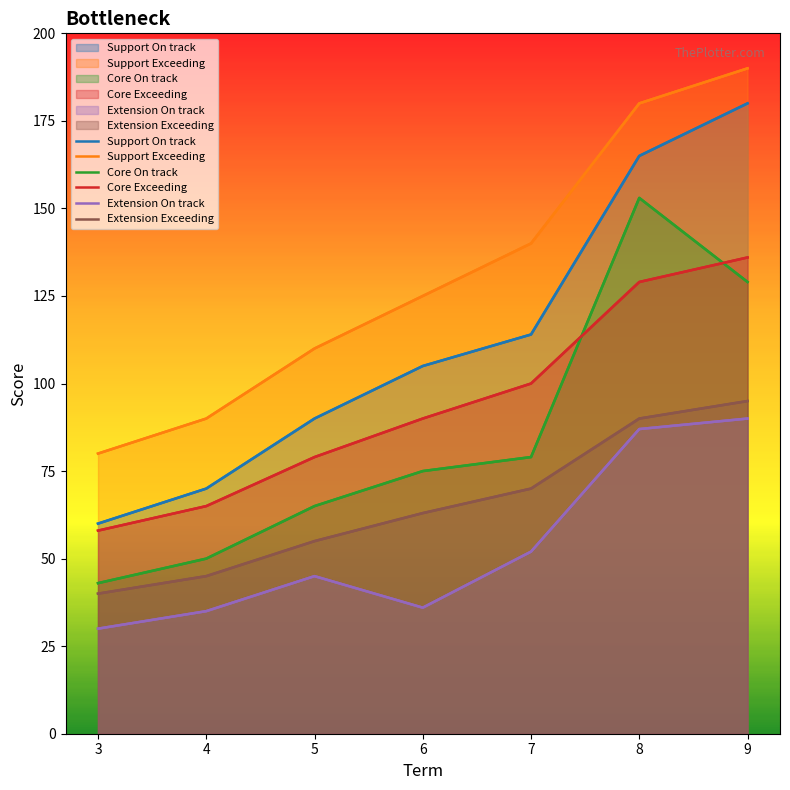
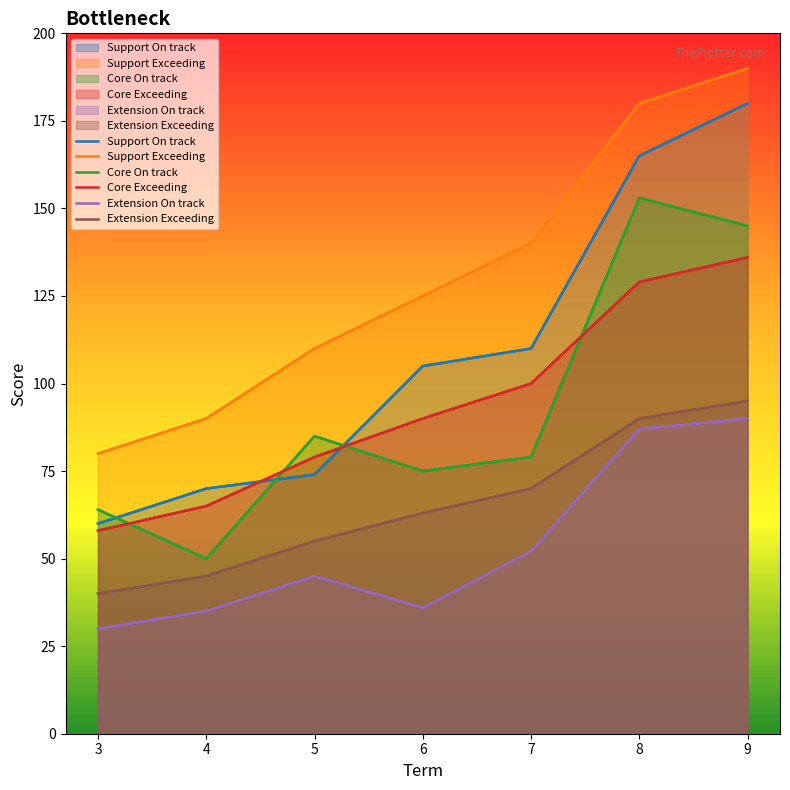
Core On track, 3: 43 -> 64
Support On track, 5: 90 -> 74
Core On track, 5: 65 -> 85
Support On track, 7: 114 -> 110
Core On track, 9: 129 -> 145
